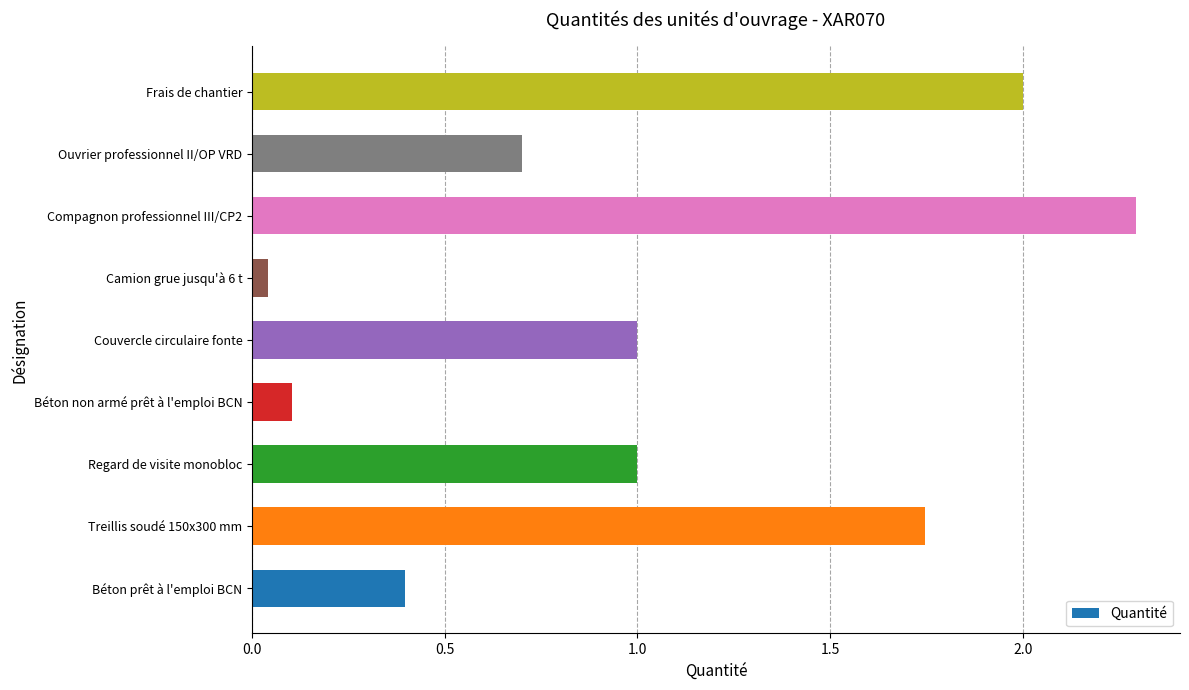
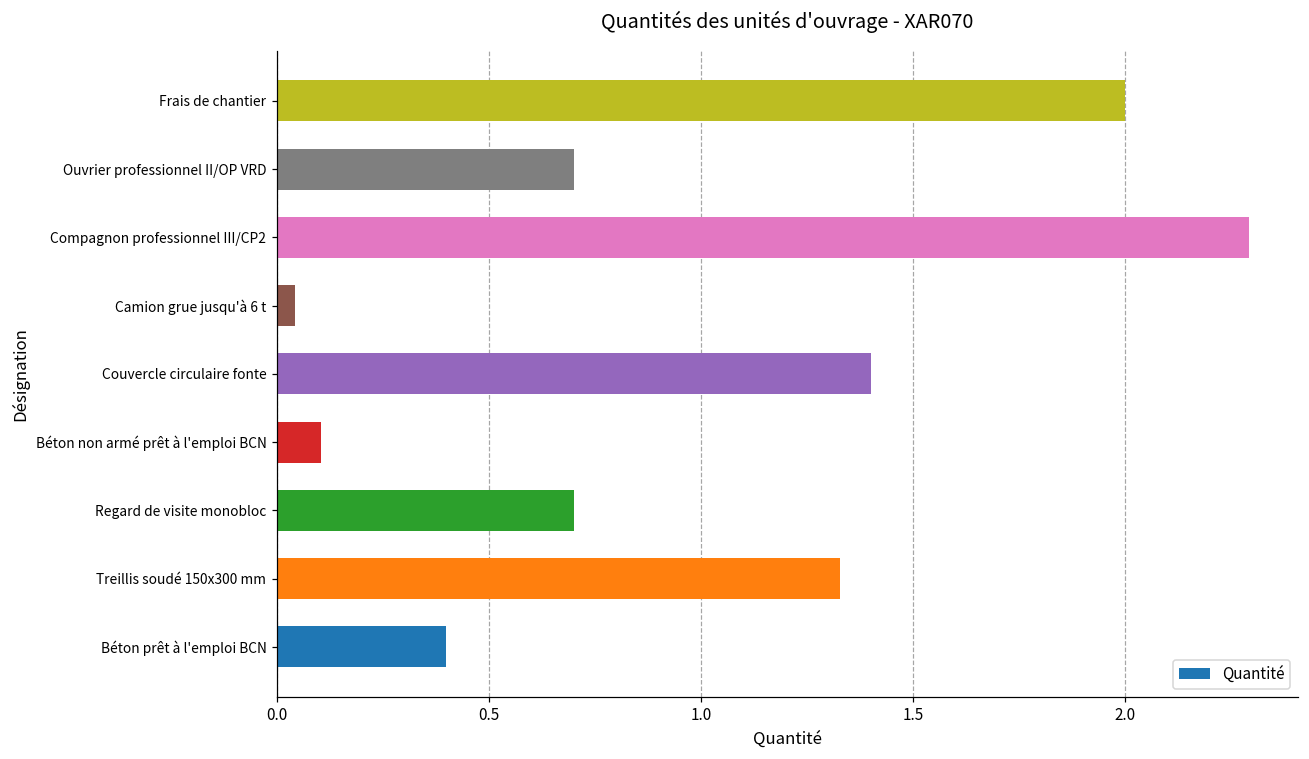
Couvercle circulaire fonte: 1.0 -> 1.4
Regard de visite monobloc: 1.0 -> 0.7
Treillis soudé 150x300 mm: 1.75 -> 1.33
